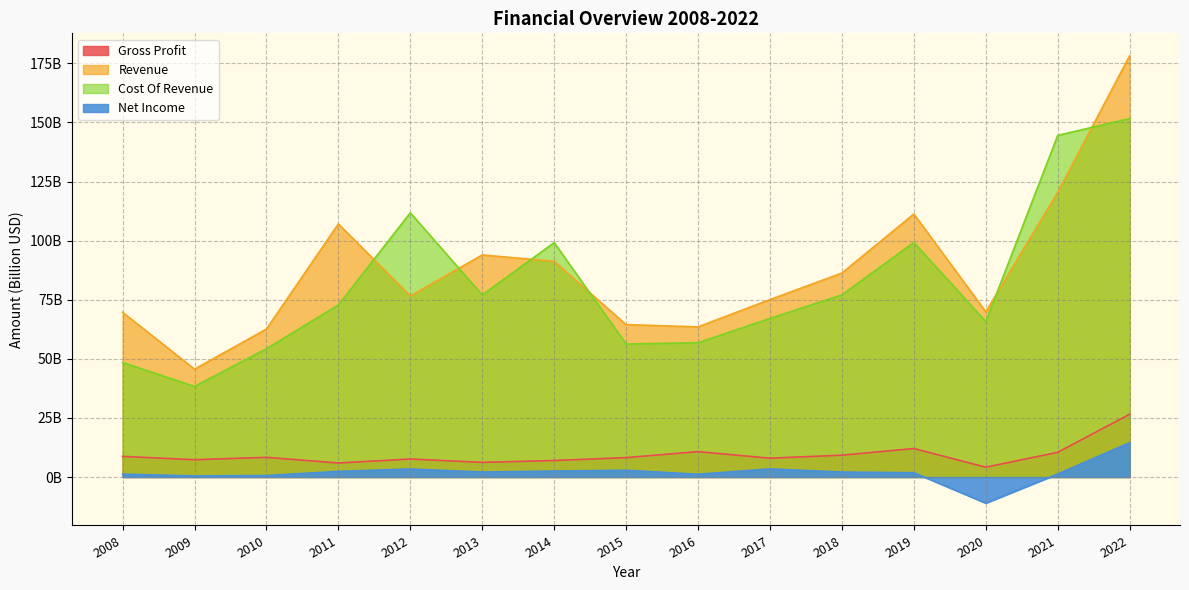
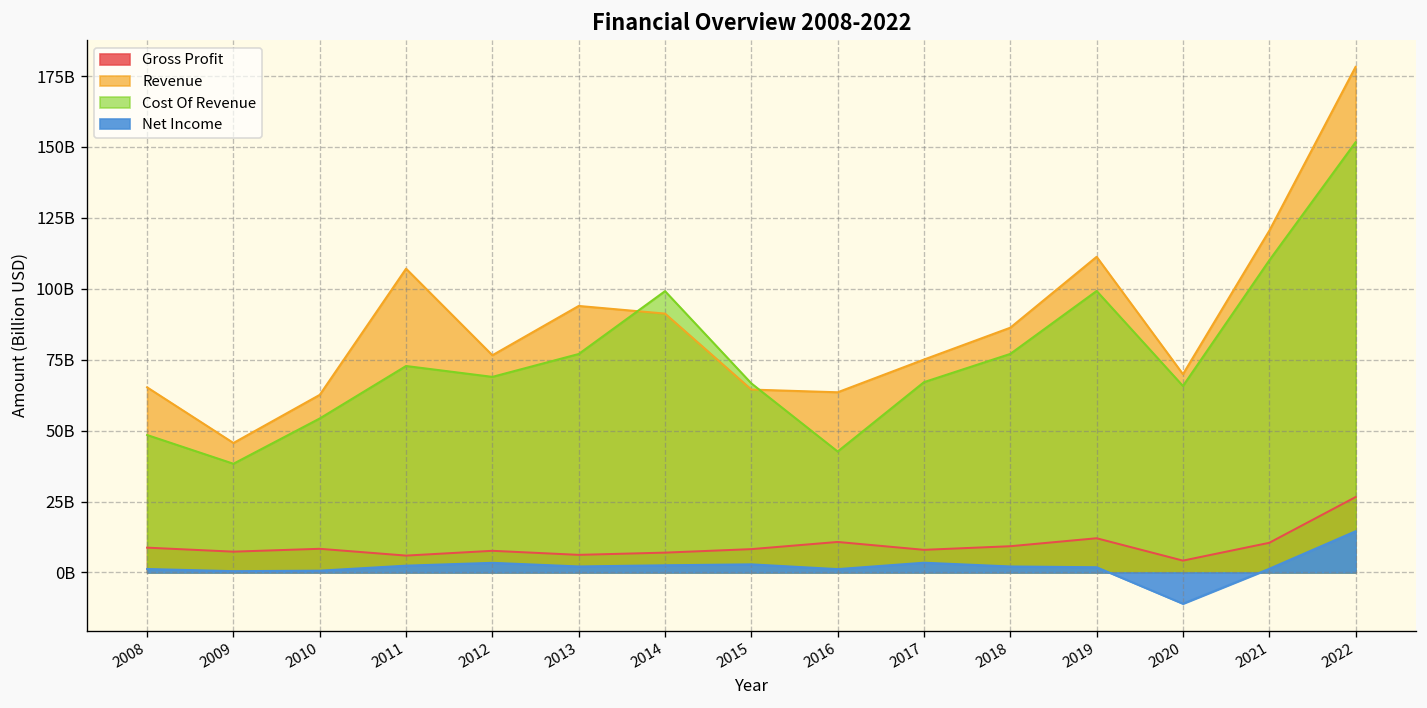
Revenue, 2008: 70000000000 -> 65000000000
Cost Of Revenue, 2012: 112000000000 -> 69000000000
Cost Of Revenue, 2015: 56000000000 -> 67000000000
Cost Of Revenue, 2016: 57000000000 -> 43000000000
Cost Of Revenue, 2021: 145000000000 -> 110000000000
